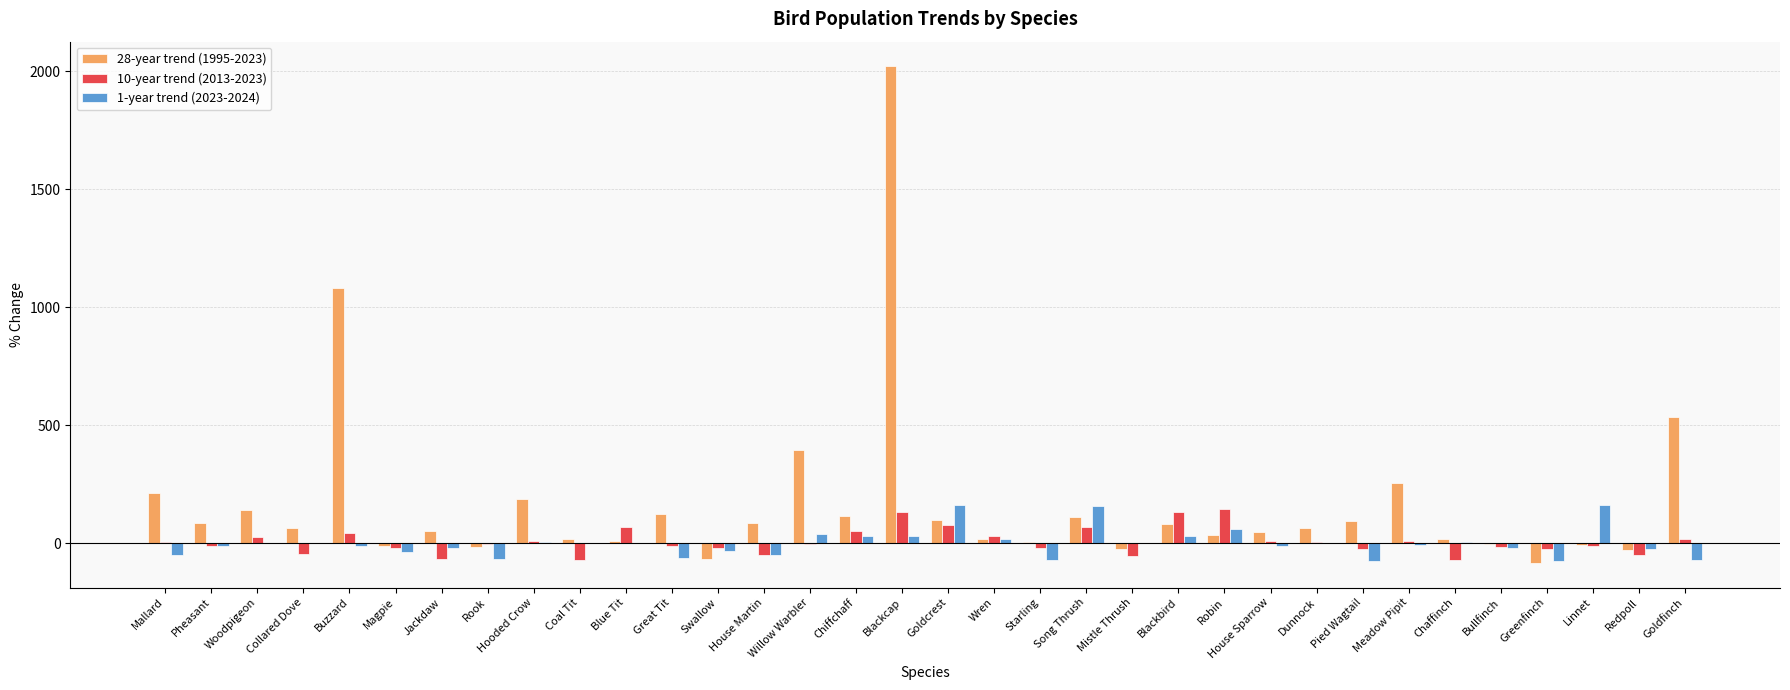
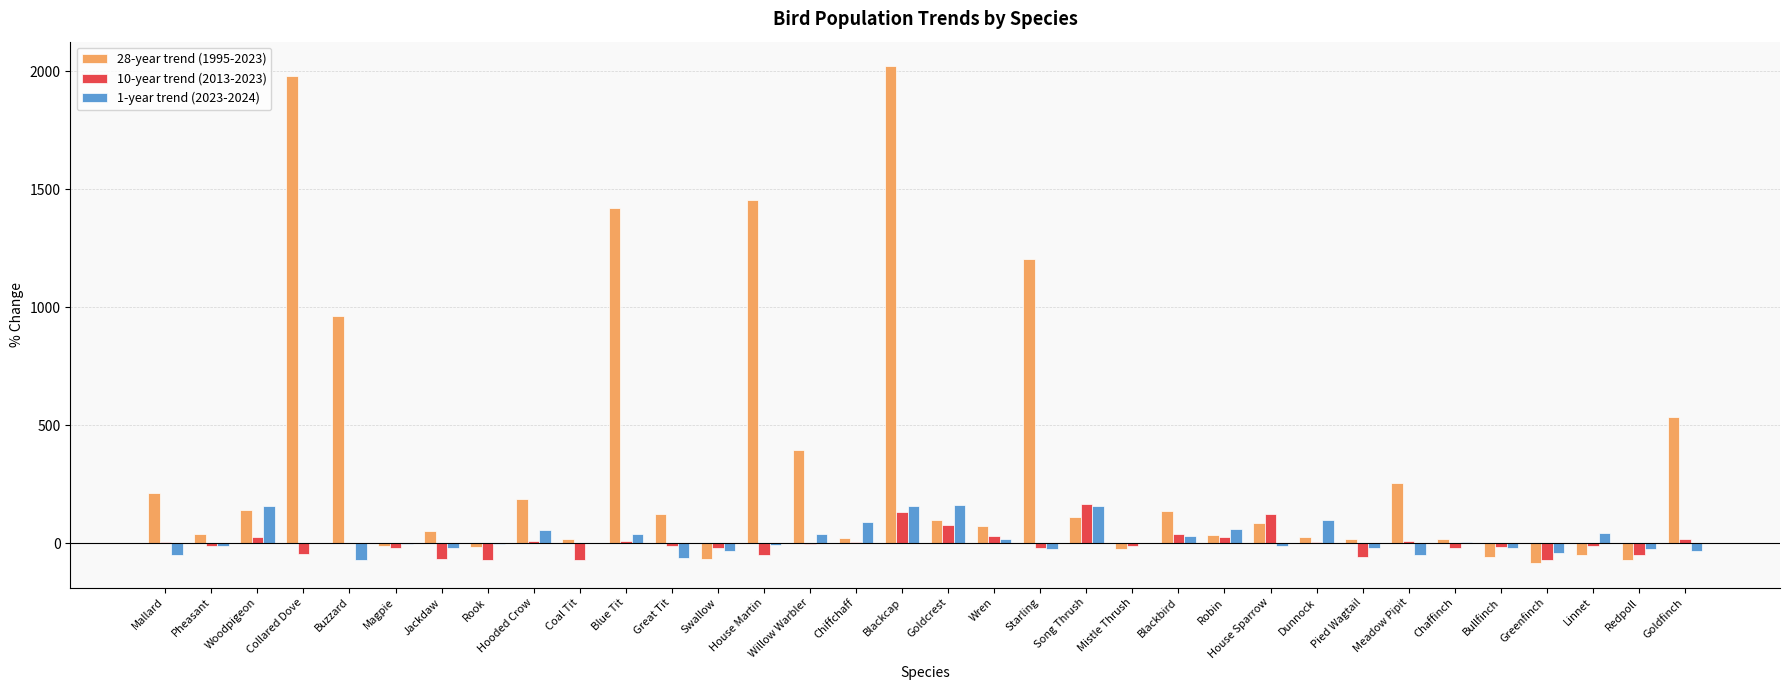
28-year trend (1995-2023), Pheasant: 80 -> 40
1-year trend (2023-2024), Woodpigeon: 0 -> 160
28-year trend (1995-2023), Collared Dove: 60 -> 1980
28-year trend (1995-2023), Buzzard: 1080 -> 960
10-year trend (2013-2023), Buzzard: 40 -> 0
1-year trend (2023-2024), Buzzard: -10 -> -70
1-year trend (2023-2024), Magpie: -40 -> 0
10-year trend (2013-2023), Rook: 0 -> -70
1-year trend (2023-2024), Rook: -70 -> 0
1-year trend (2023-2024), Hooded Crow: 10 -> 60
28-year trend (1995-2023), Blue Tit: 10 -> 1420
10-year trend (2013-2023), Blue Tit: 70 -> 10
1-year trend (2023-2024), Blue Tit: 0 -> 40
28-year trend (1995-2023), House Martin: 80 -> 1450
1-year trend (2023-2024), House Martin: -50 -> -10
28-year trend (1995-2023), Chiffchaff: 120 -> 20
10-year trend (2013-2023), Chiffchaff: 50 -> 0
1-year trend (2023-2024), Chiffchaff: 30 -> 90
1-year trend (2023-2024), Blackcap: 30 -> 160
28-year trend (1995-2023), Wren: 20 -> 70
28-year trend (1995-2023), Starling: 10 -> 1200
1-year trend (2023-2024), Starling: -70 -> -30
10-year trend (2013-2023), Song Thrush: 70 -> 170
10-year trend (2013-2023), Mistle Thrush: -50 -> -10
28-year trend (1995-2023), Blackbird: 80 -> 140
10-year trend (2013-2023), Blackbird: 130 -> 40
10-year trend (2013-2023), Robin: 150 -> 30
28-year trend (1995-2023), House Sparrow: 50 -> 90
10-year trend (2013-2023), House Sparrow: 10 -> 120
28-year trend (1995-2023), Dunnock: 70 -> 20
1-year trend (2023-2024), Dunnock: 0 -> 100
28-year trend (1995-2023), Pied Wagtail: 100 -> 20
10-year trend (2013-2023), Pied Wagtail: -30 -> -60
1-year trend (2023-2024), Pied Wagtail: -80 -> -20
1-year trend (2023-2024), Meadow Pipit: -10 -> -50
10-year trend (2013-2023), Chaffinch: -70 -> -20
28-year trend (1995-2023), Bullfinch: -10 -> -60
10-year trend (2013-2023), Greenfinch: -30 -> -70
1-year trend (2023-2024), Greenfinch: -80 -> -40
28-year trend (1995-2023), Linnet: -10 -> -50
1-year trend (2023-2024), Linnet: 160 -> 40
28-year trend (1995-2023), Redpoll: -30 -> -70
1-year trend (2023-2024), Goldfinch: -70 -> -30
